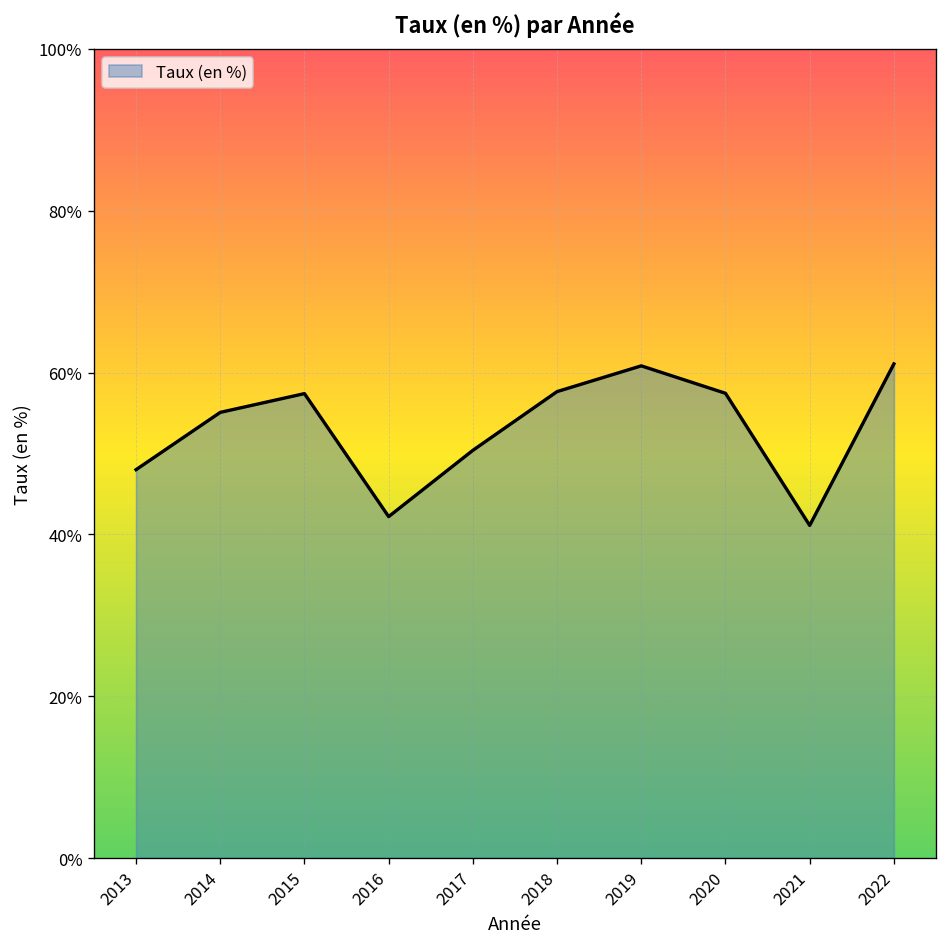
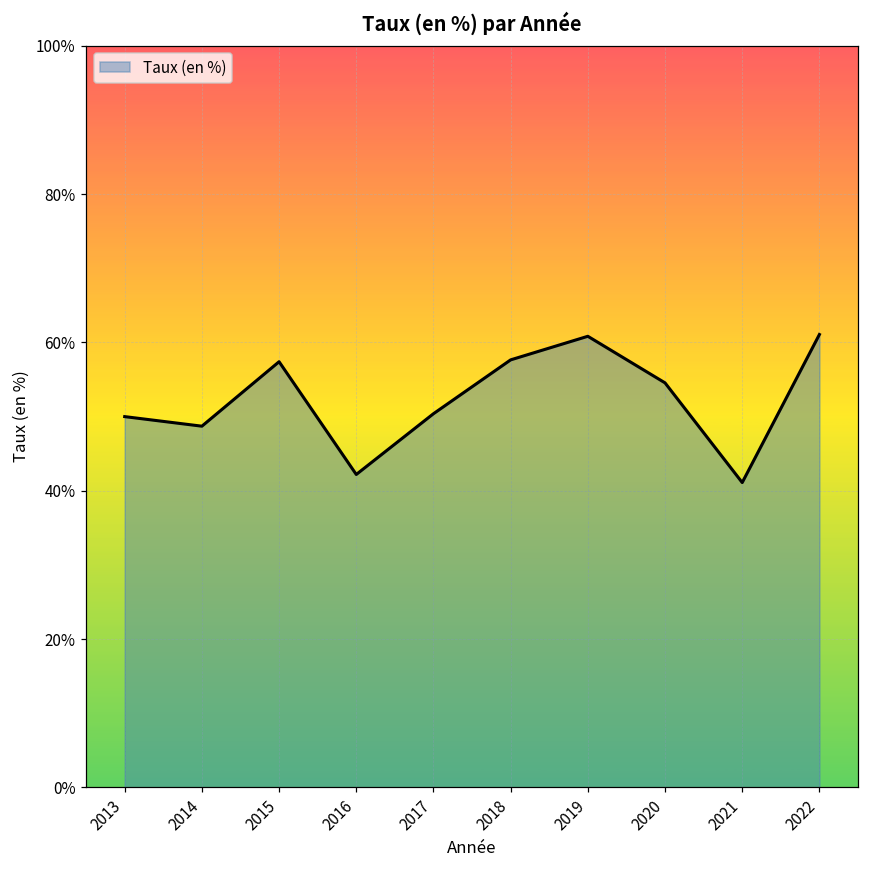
2013: 48% -> 50%
2014: 55% -> 49%
2020: 57% -> 55%
